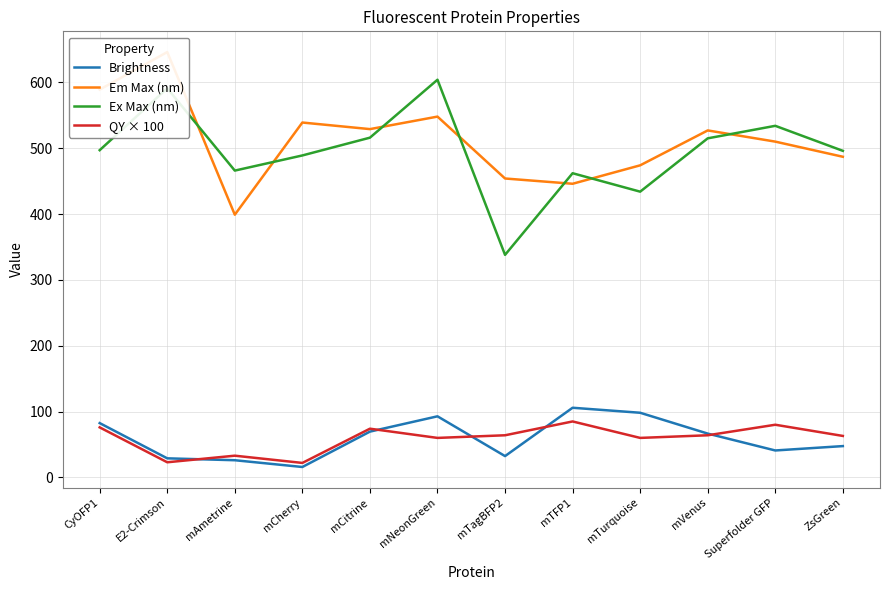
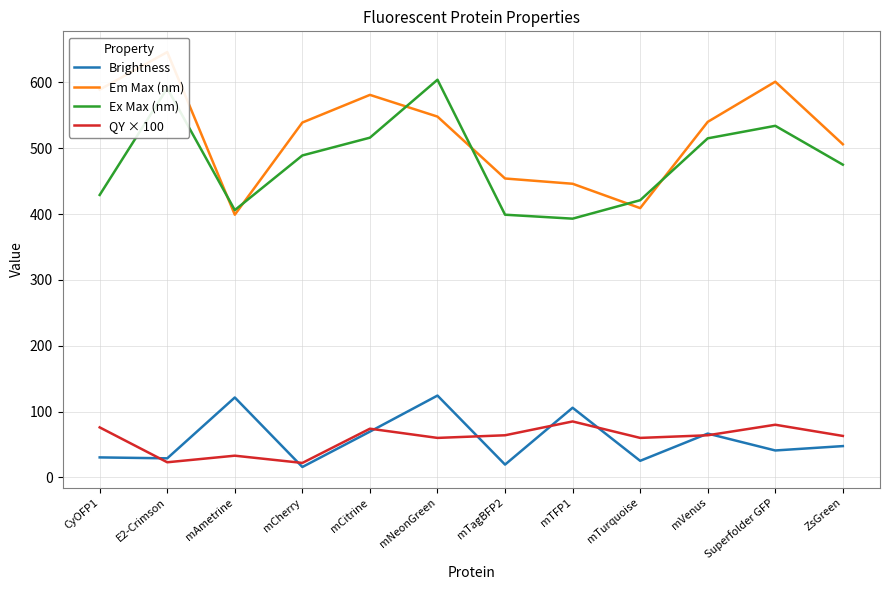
Brightness, CyOFP1: 80 -> 30
Ex Max (nm), CyOFP1: 500 -> 430
Brightness, mAmetrine: 30 -> 120
Ex Max (nm), mAmetrine: 470 -> 410
Em Max (nm), mCitrine: 530 -> 580
Brightness, mNeonGreen: 90 -> 120
Brightness, mTagBFP2: 30 -> 20
Ex Max (nm), mTagBFP2: 340 -> 400
Ex Max (nm), mTFP1: 460 -> 390
Brightness, mTurquoise: 100 -> 30
Em Max (nm), mTurquoise: 470 -> 410
Ex Max (nm), mTurquoise: 430 -> 420
Em Max (nm), mVenus: 530 -> 540
Em Max (nm), Superfolder GFP: 510 -> 600
Em Max (nm), ZsGreen: 490 -> 510
Ex Max (nm), ZsGreen: 500 -> 480
